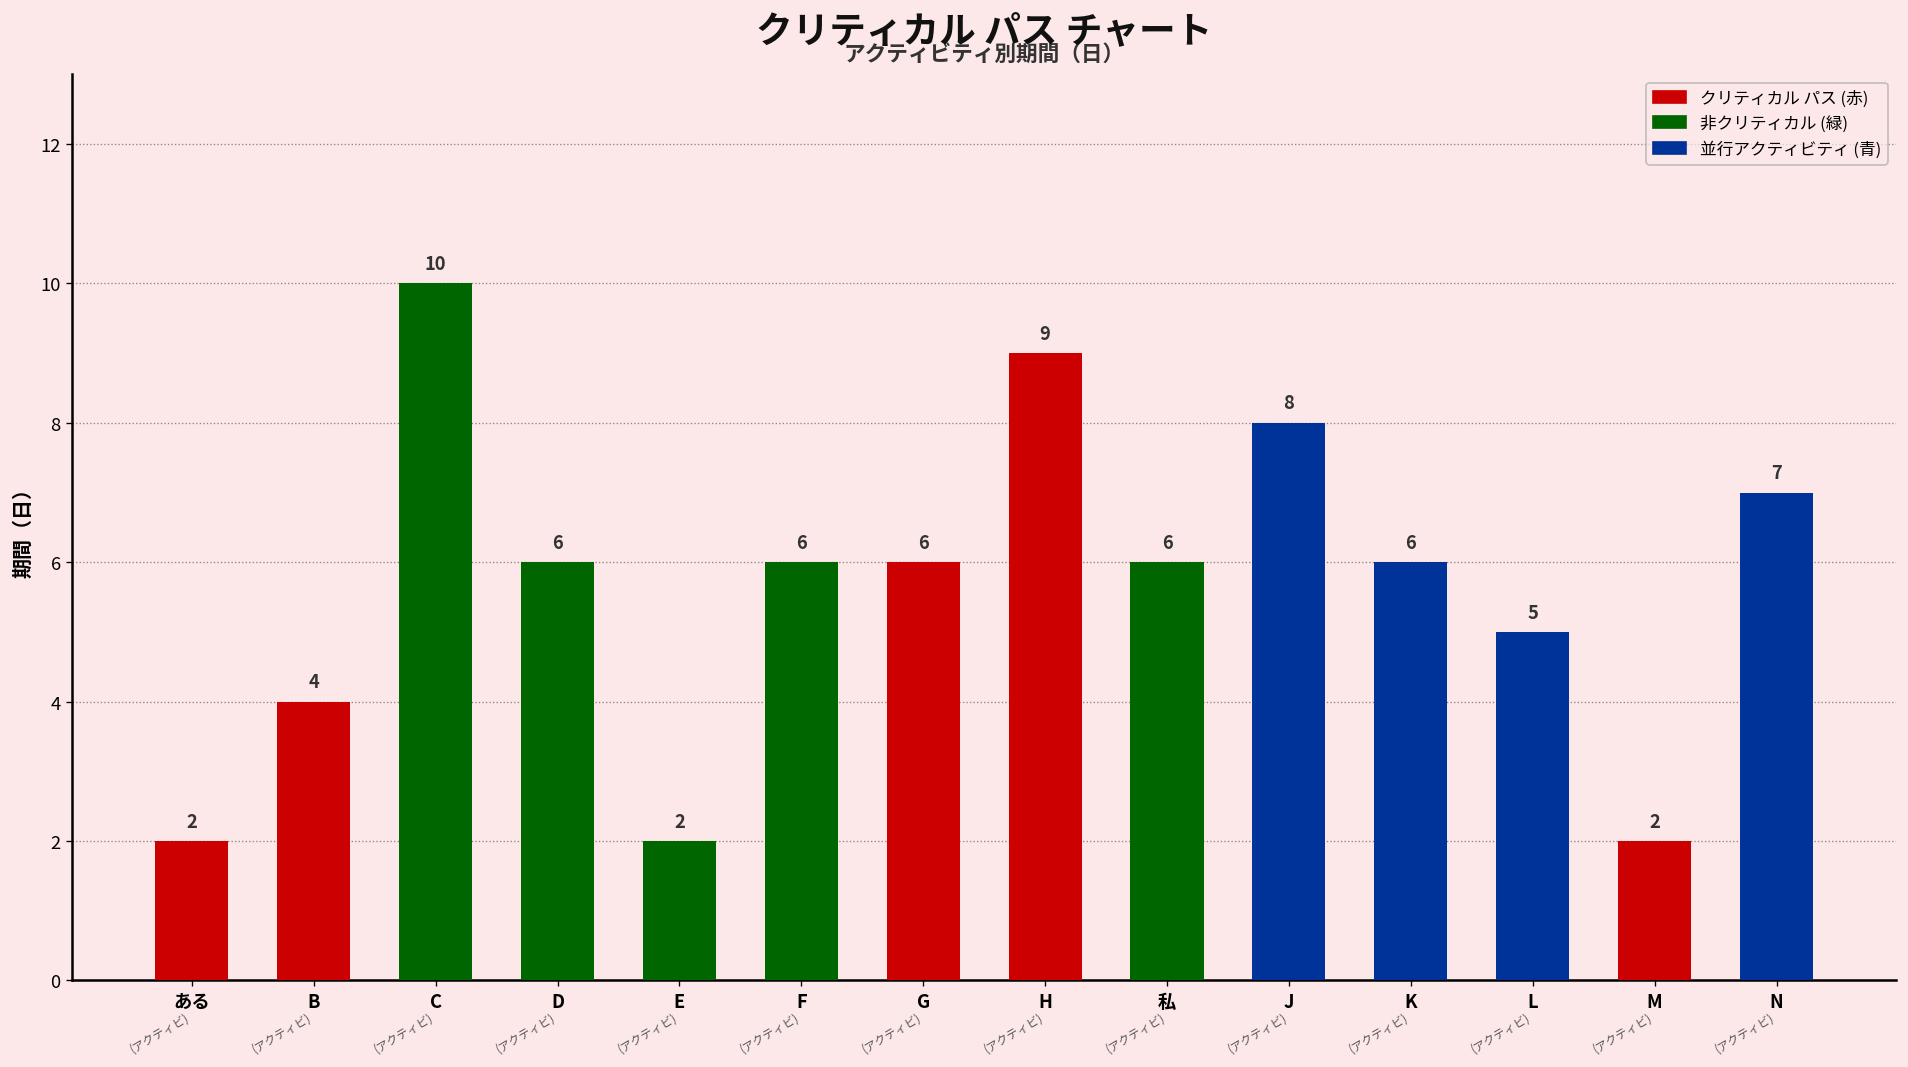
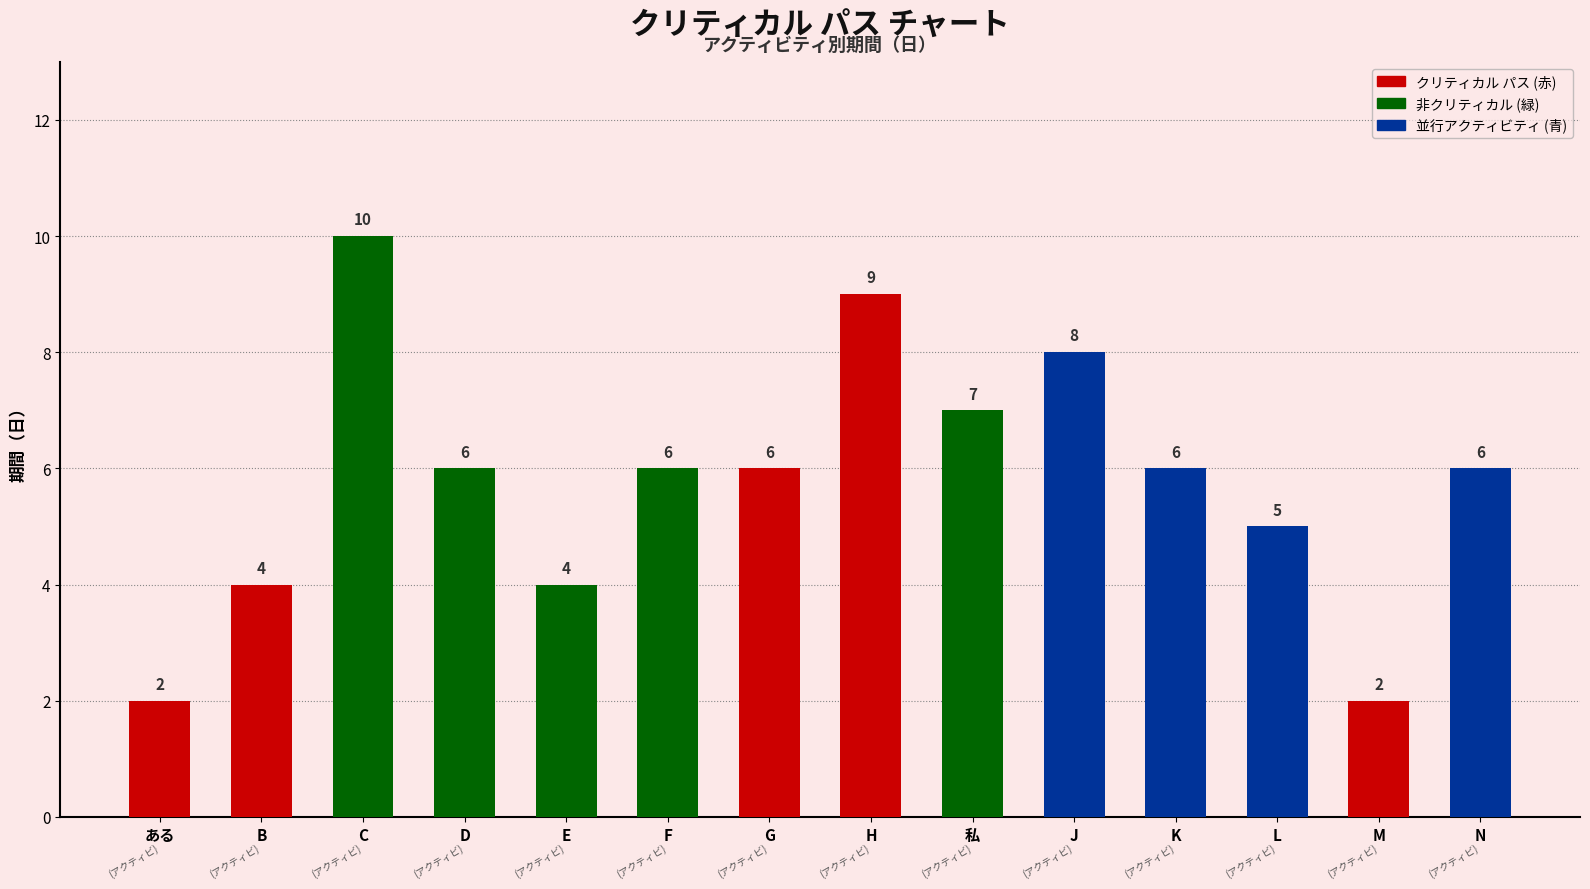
E: 2 -> 4
私: 6 -> 7
N: 7 -> 6
